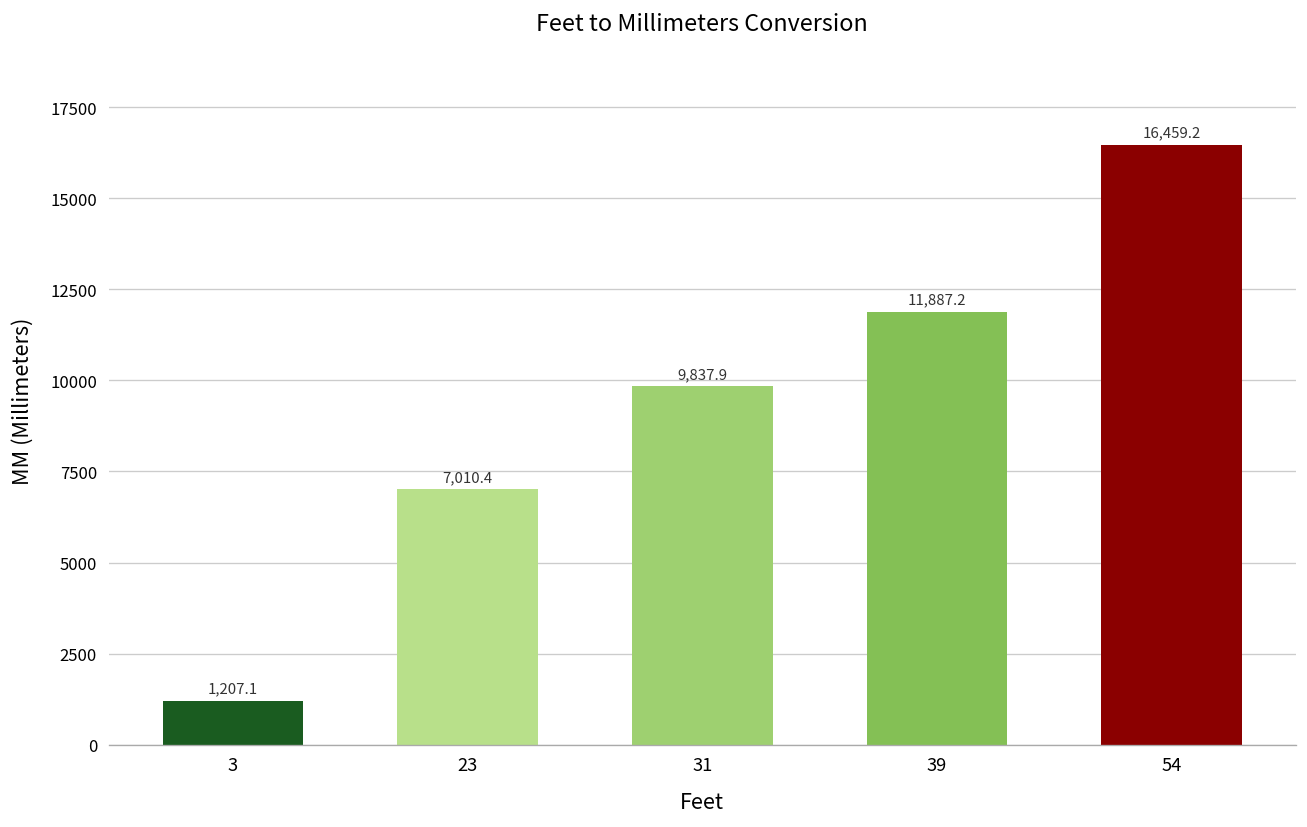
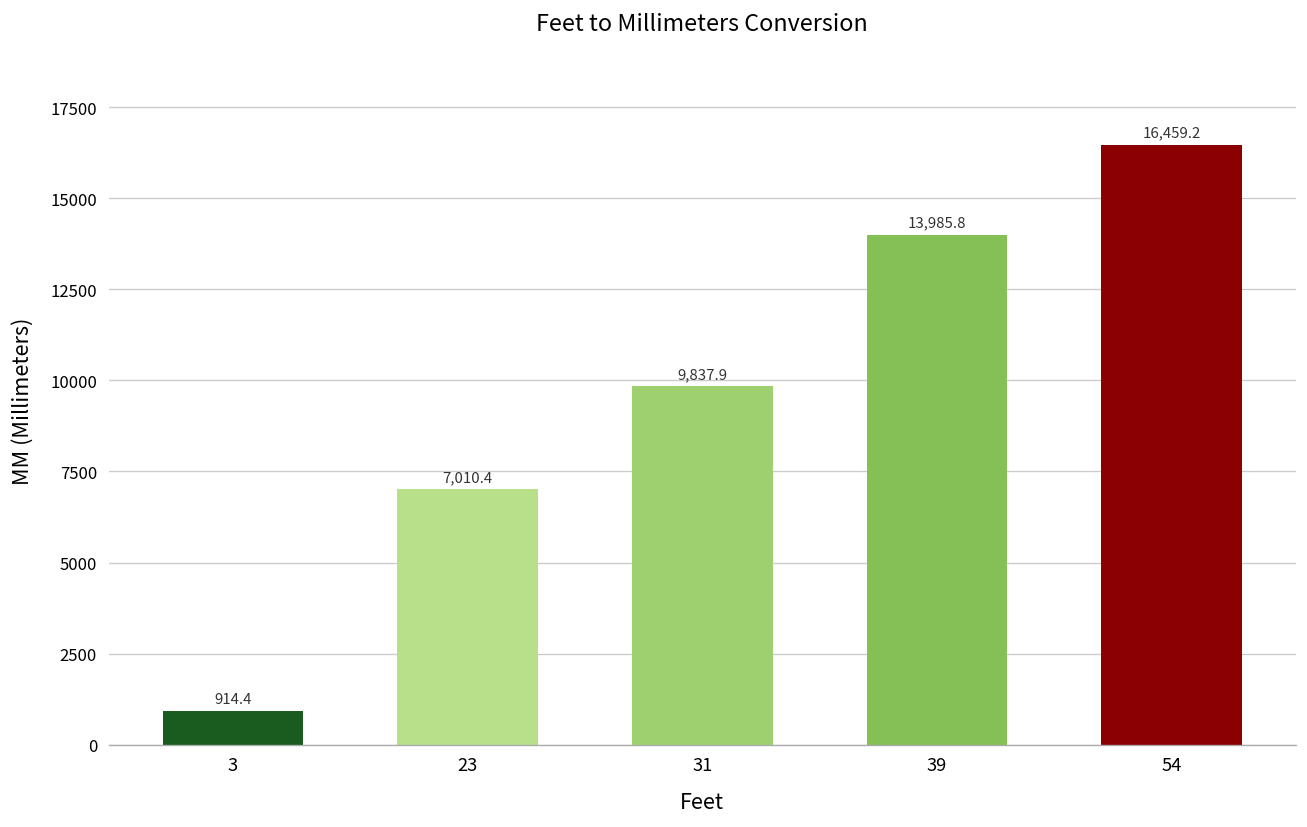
3: 1,207.1 -> 914.4
39: 11,887.2 -> 13,985.8
